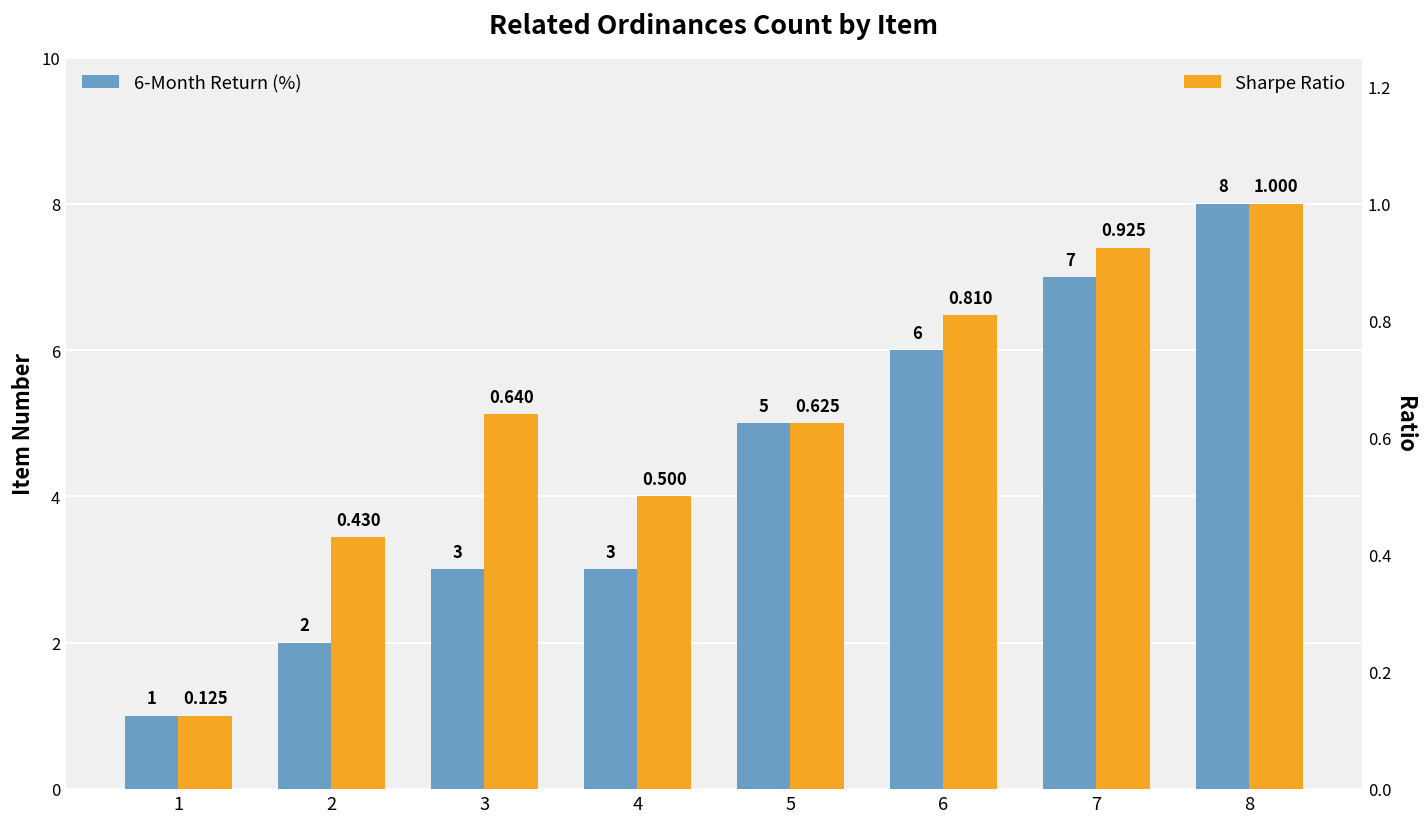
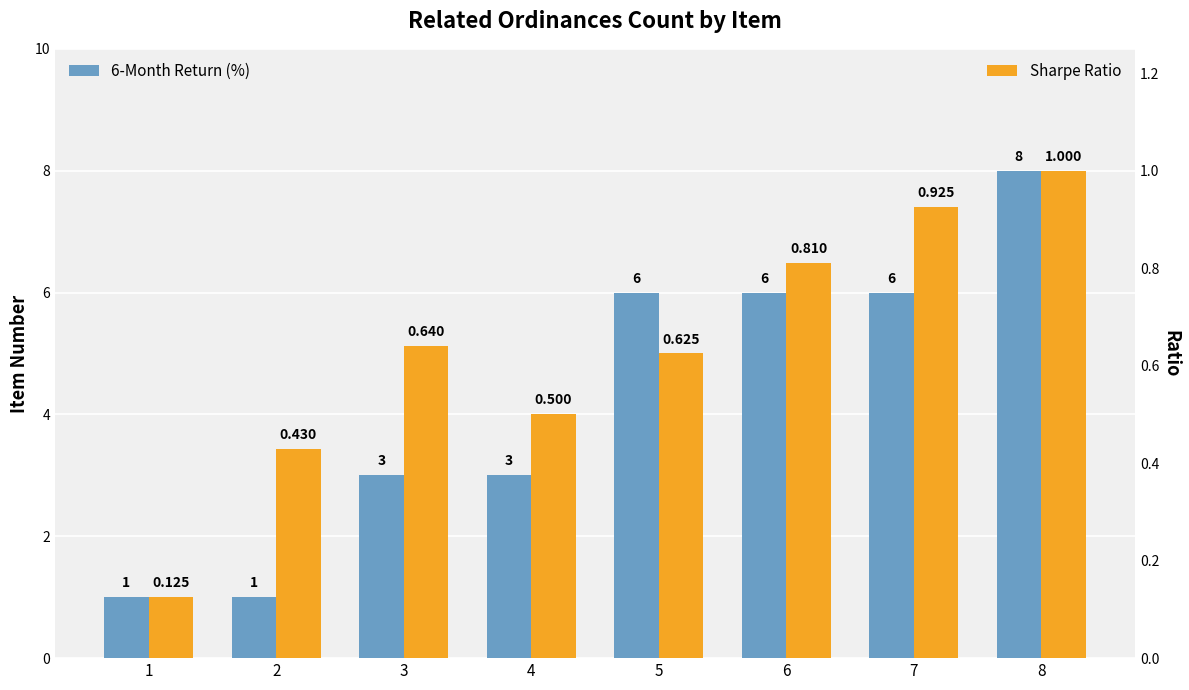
6-Month Return (%), 2: 2 -> 1
6-Month Return (%), 5: 5 -> 6
6-Month Return (%), 7: 7 -> 6
